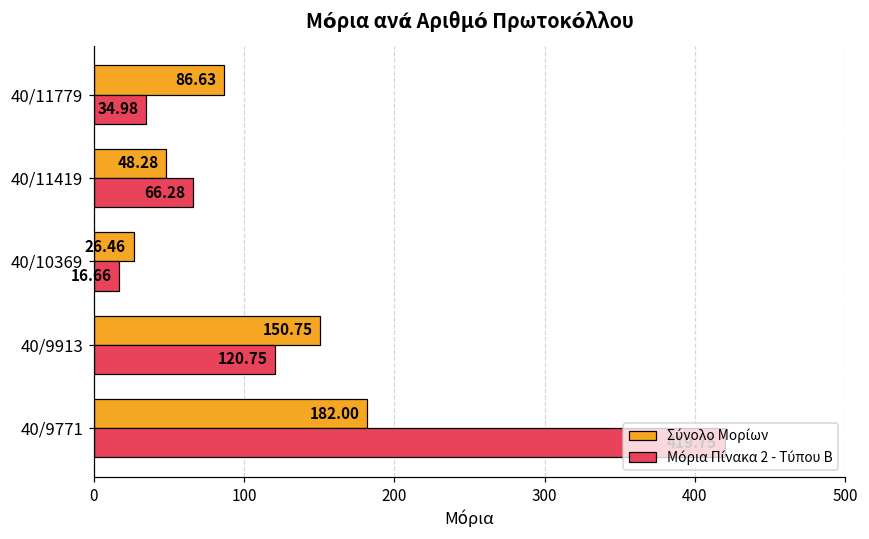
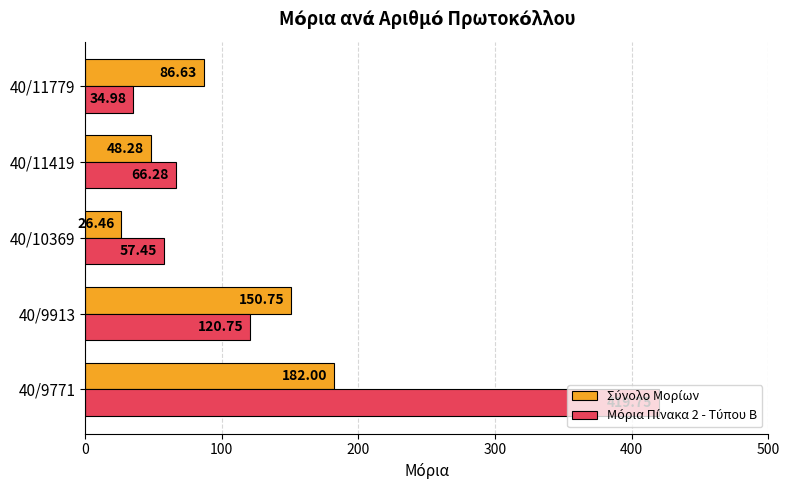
Μόρια Πίνακα 2 - Τύπου Β, 40/10369: 16.66 -> 57.45
